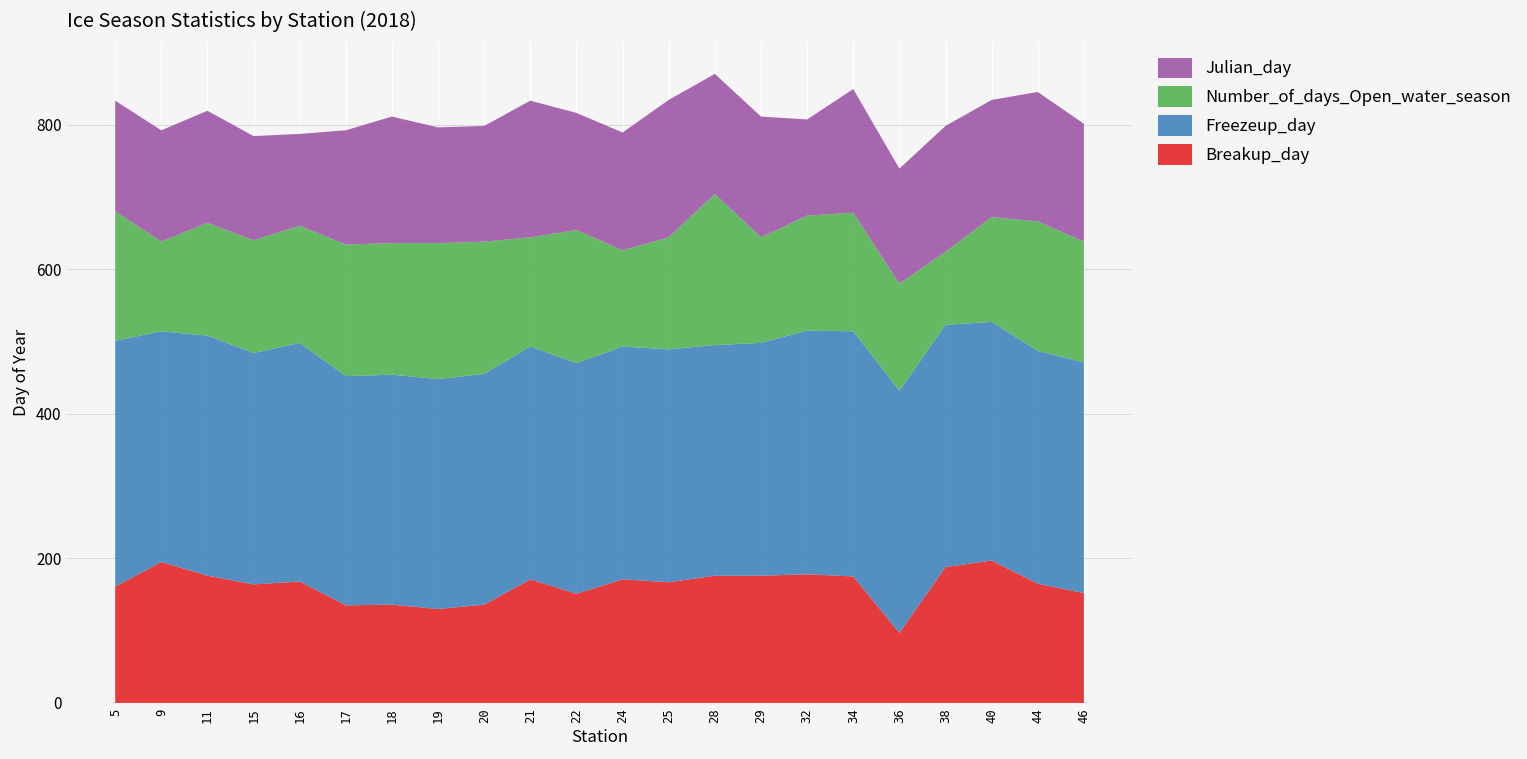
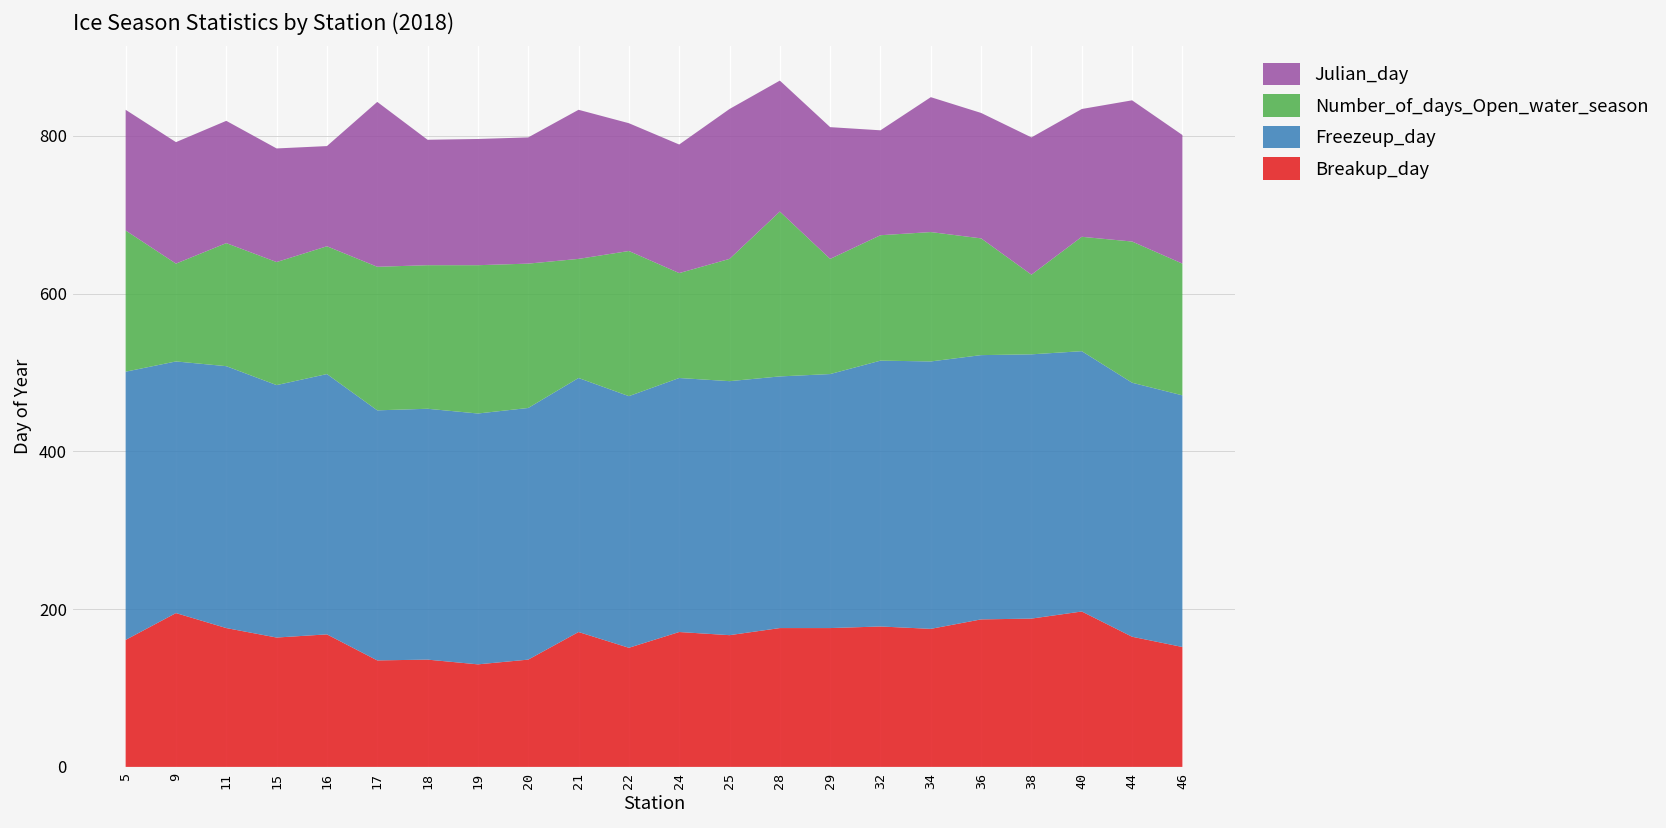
Julian_day, 17: 160 -> 210
Julian_day, 18: 180 -> 160
Breakup_day, 36: 100 -> 190
